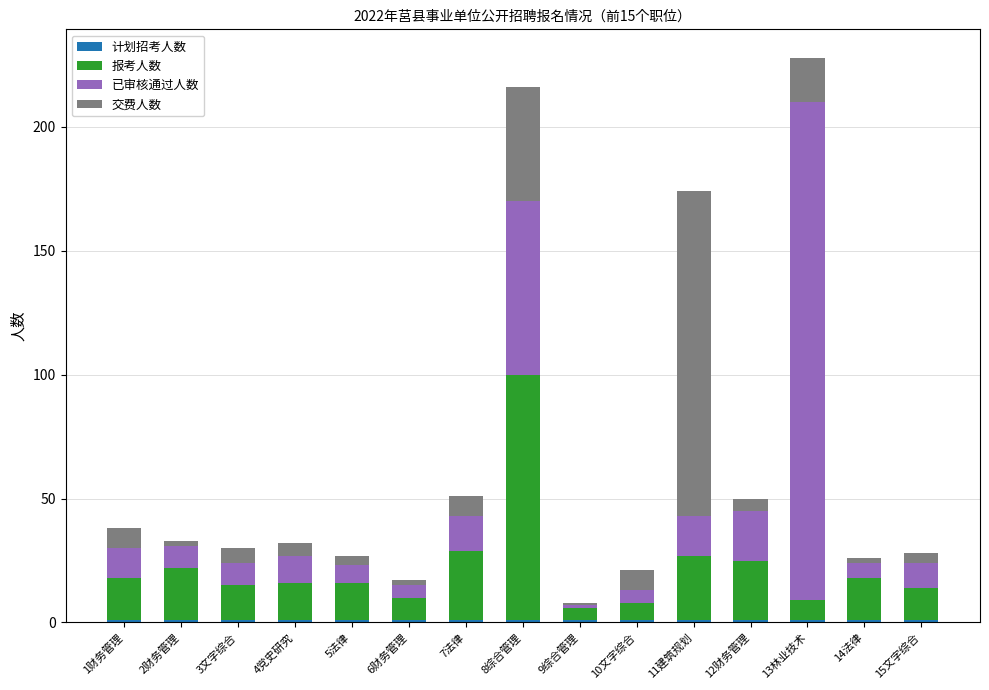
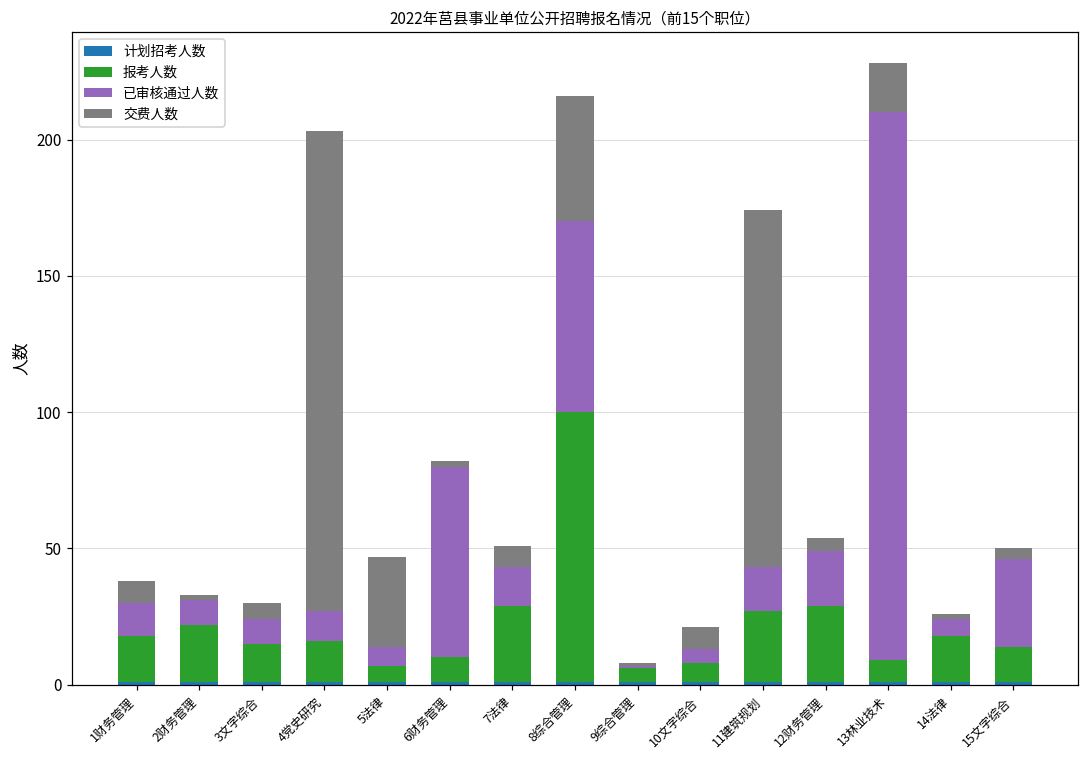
交费人数, 4党史研究: 5 -> 176
报考人数, 5法律: 15 -> 6
交费人数, 5法律: 4 -> 33
已审核通过人数, 6财务管理: 5 -> 70
报考人数, 12财务管理: 24 -> 28
已审核通过人数, 15文字综合: 10 -> 32
